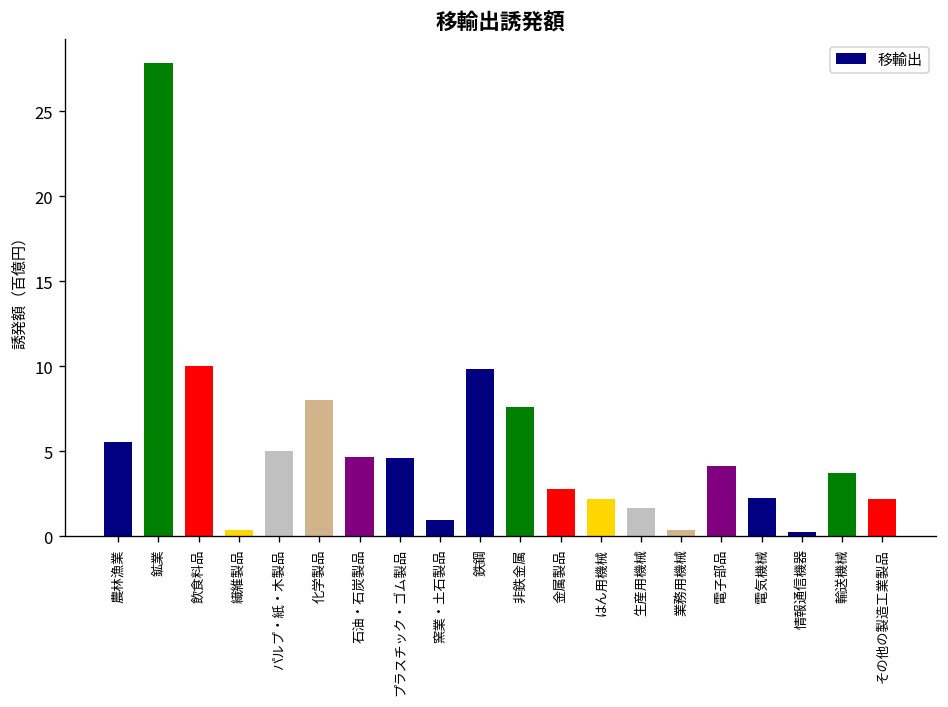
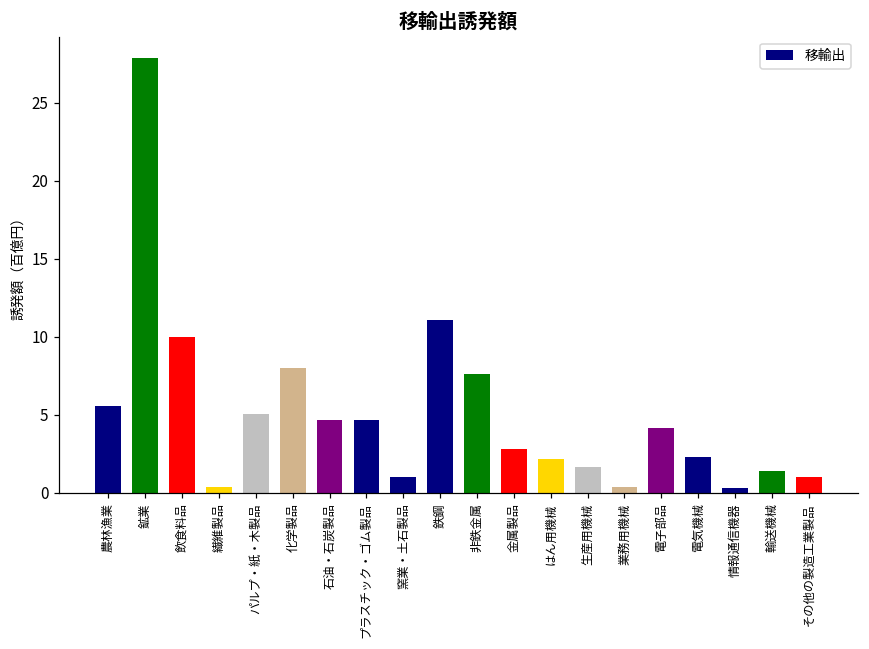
鉄鋼: 9.9 -> 11.1
輸送機械: 3.7 -> 1.4
その他の製造工業製品: 2.2 -> 1.0
